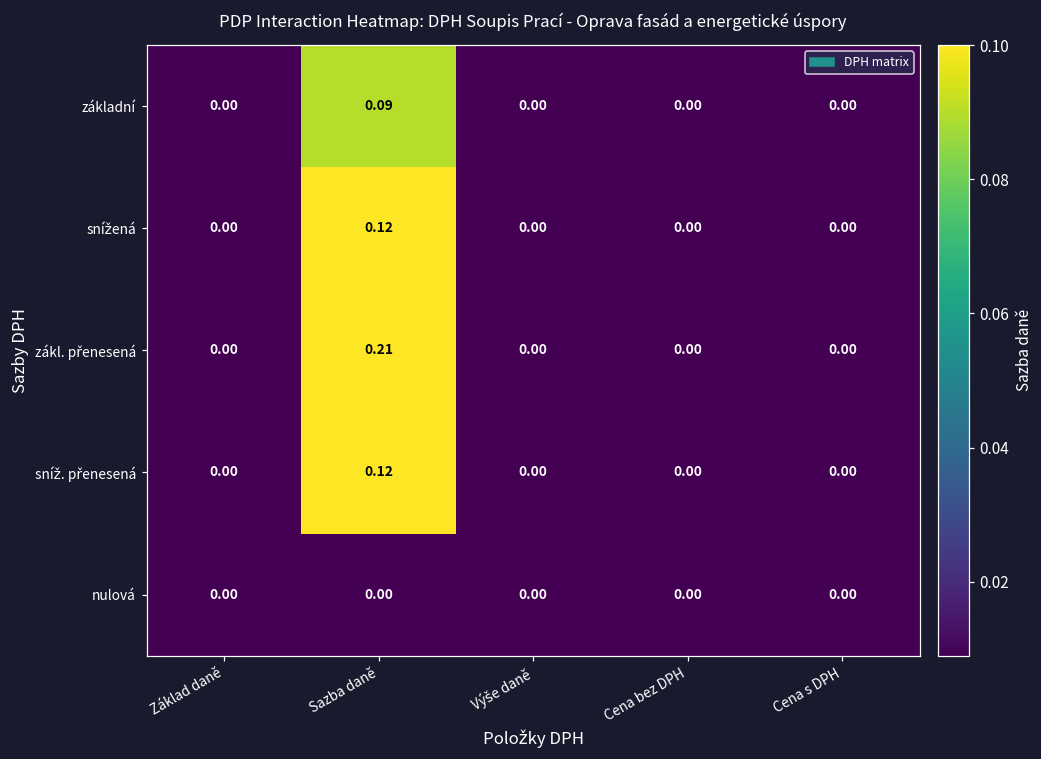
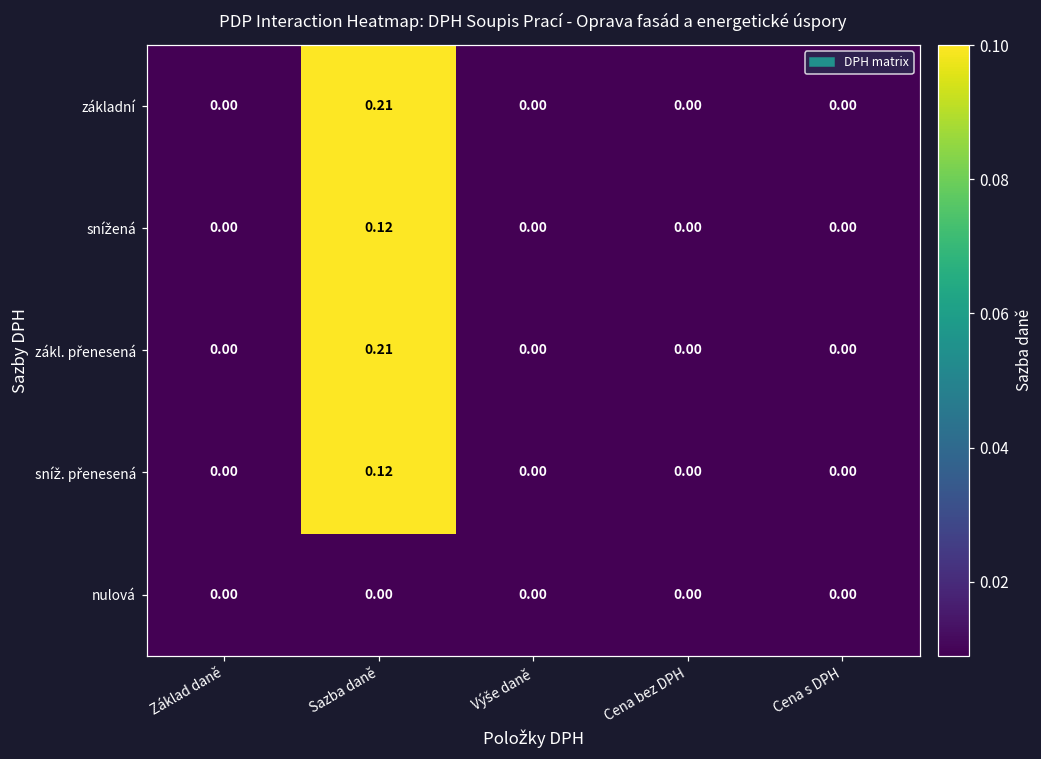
základní, Sazba daně: 0.09 -> 0.21
